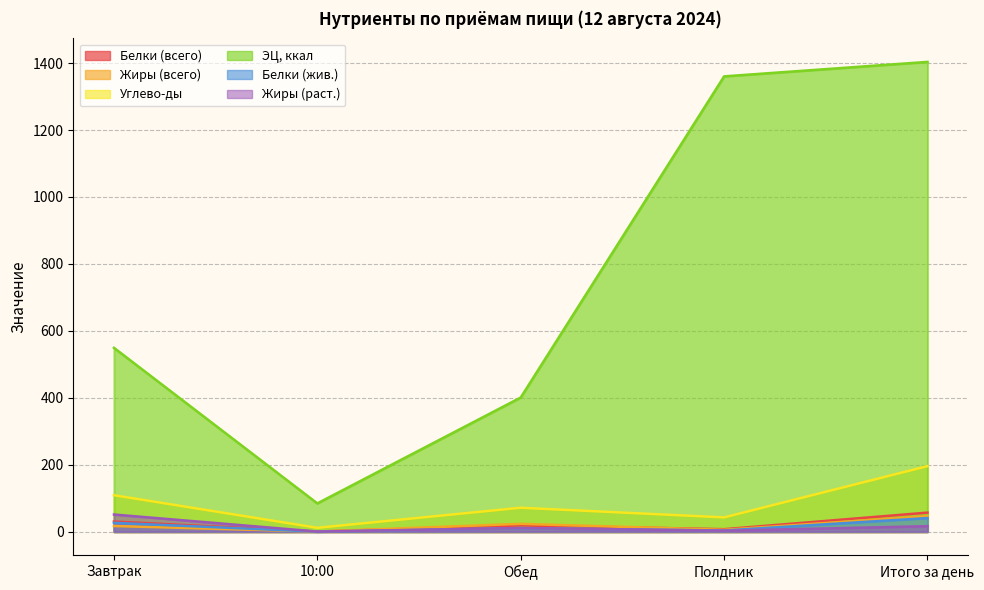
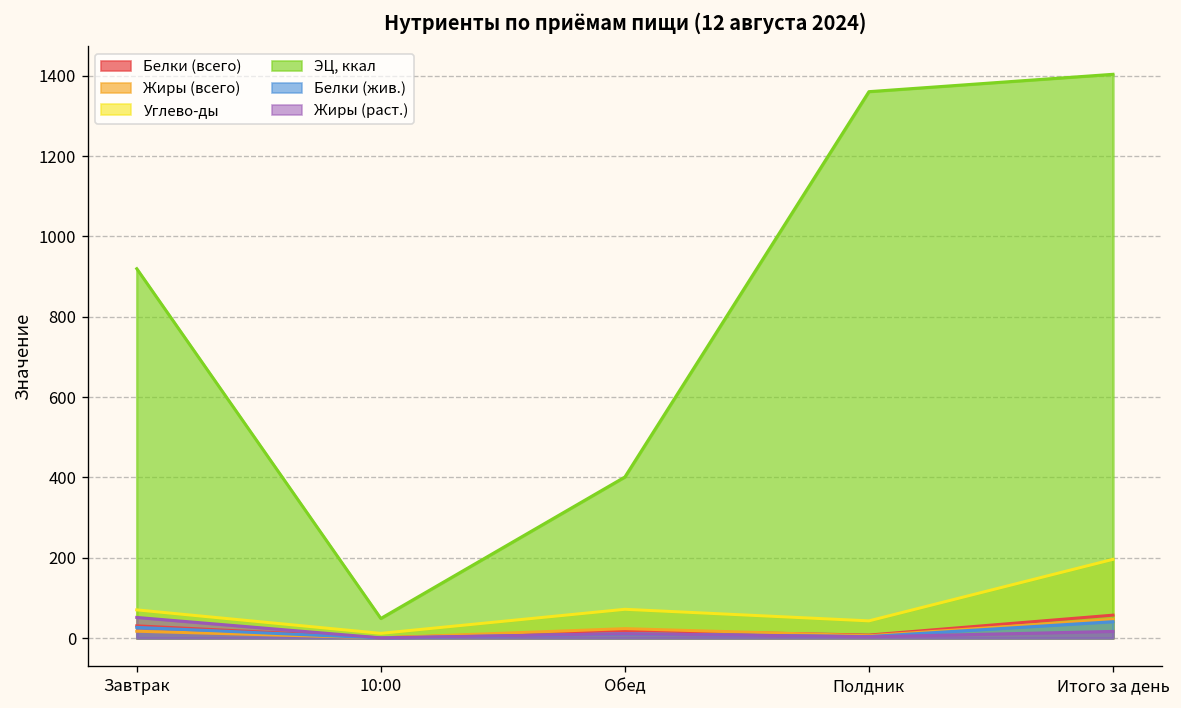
Углево-ды, Завтрак: 110 -> 70
ЭЦ, ккал, Завтрак: 550 -> 920
ЭЦ, ккал, 10:00: 80 -> 50
